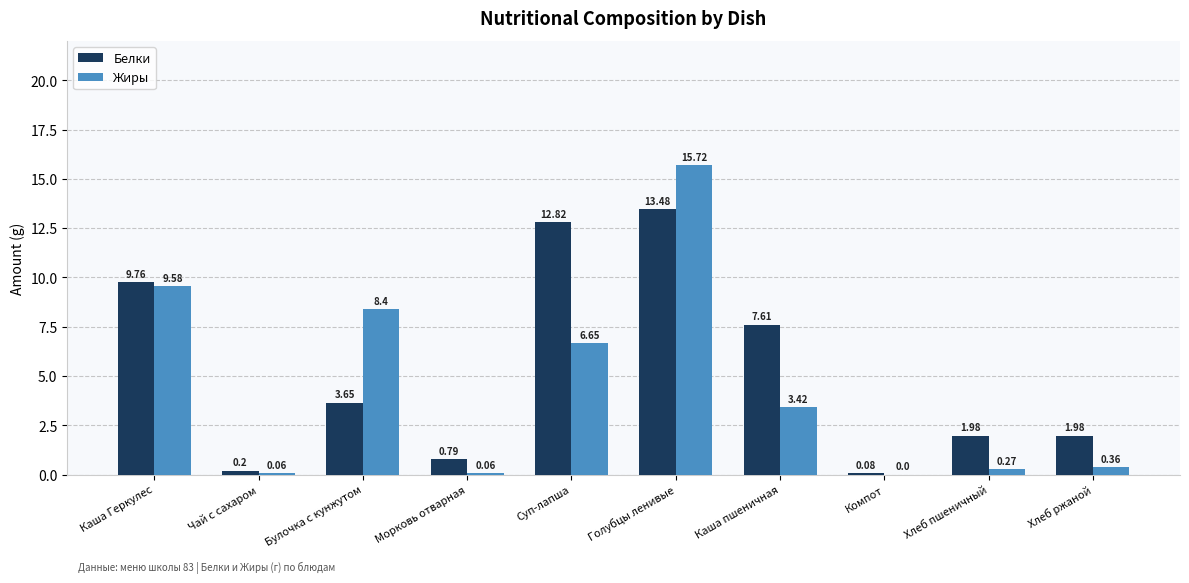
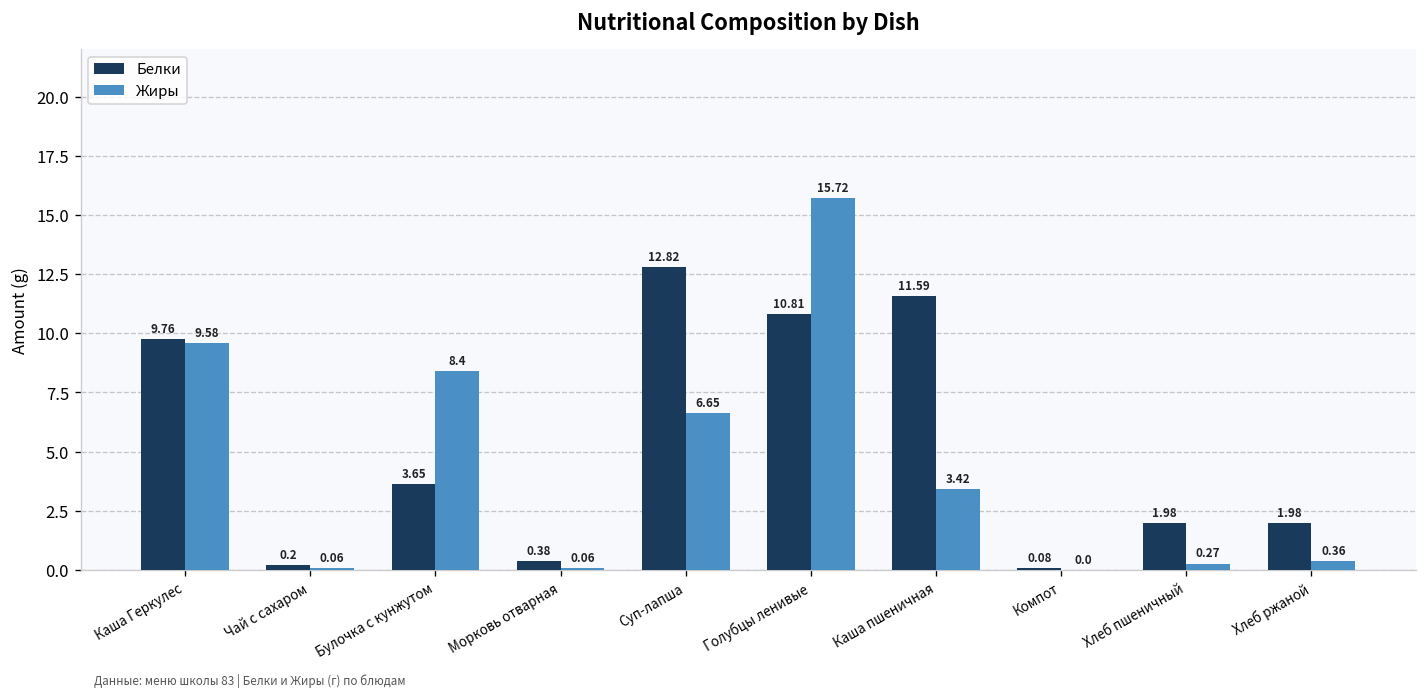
Белки, Морковь отварная: 0.79 -> 0.38
Белки, Голубцы ленивые: 13.48 -> 10.81
Белки, Каша пшеничная: 7.61 -> 11.59
